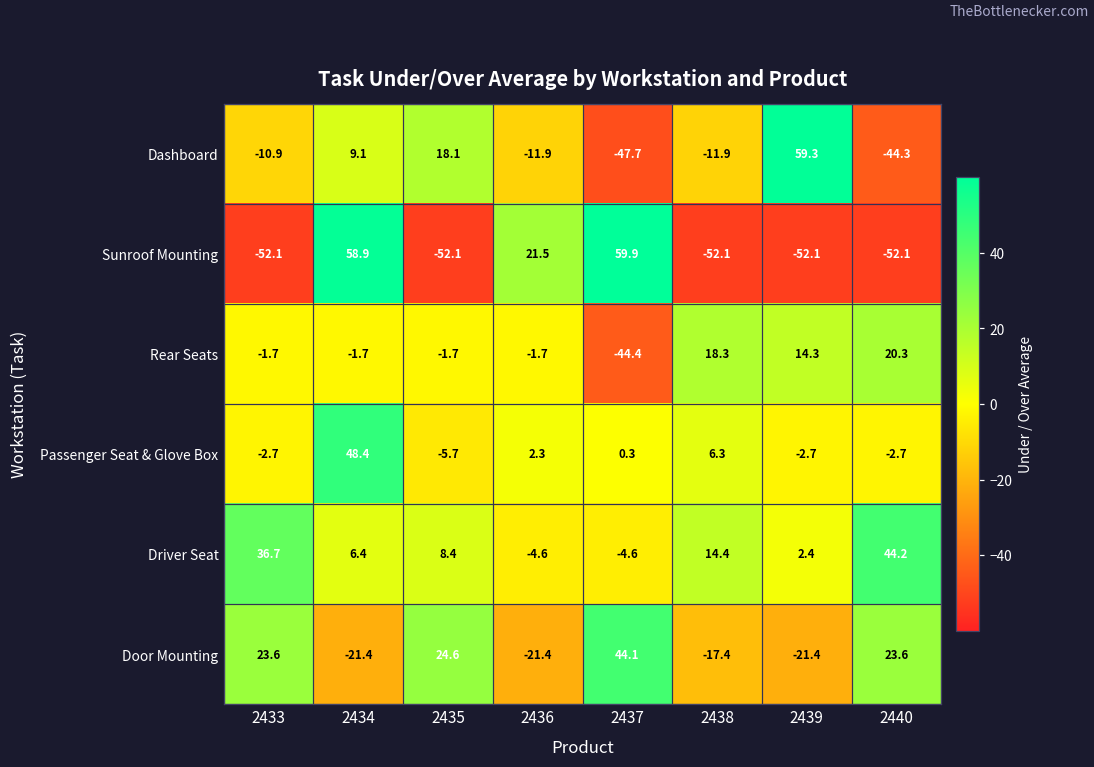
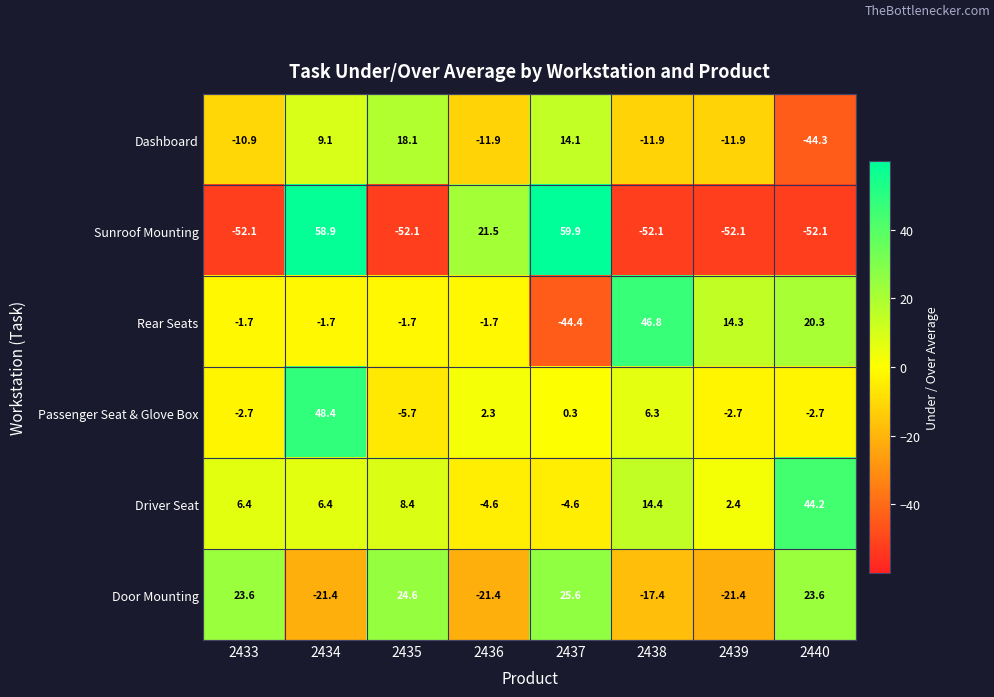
Dashboard, 2437: -47.7 -> 14.1
Dashboard, 2439: 59.3 -> -11.9
Rear Seats, 2438: 18.3 -> 46.8
Driver Seat, 2433: 36.7 -> 6.4
Door Mounting, 2437: 44.1 -> 25.6
